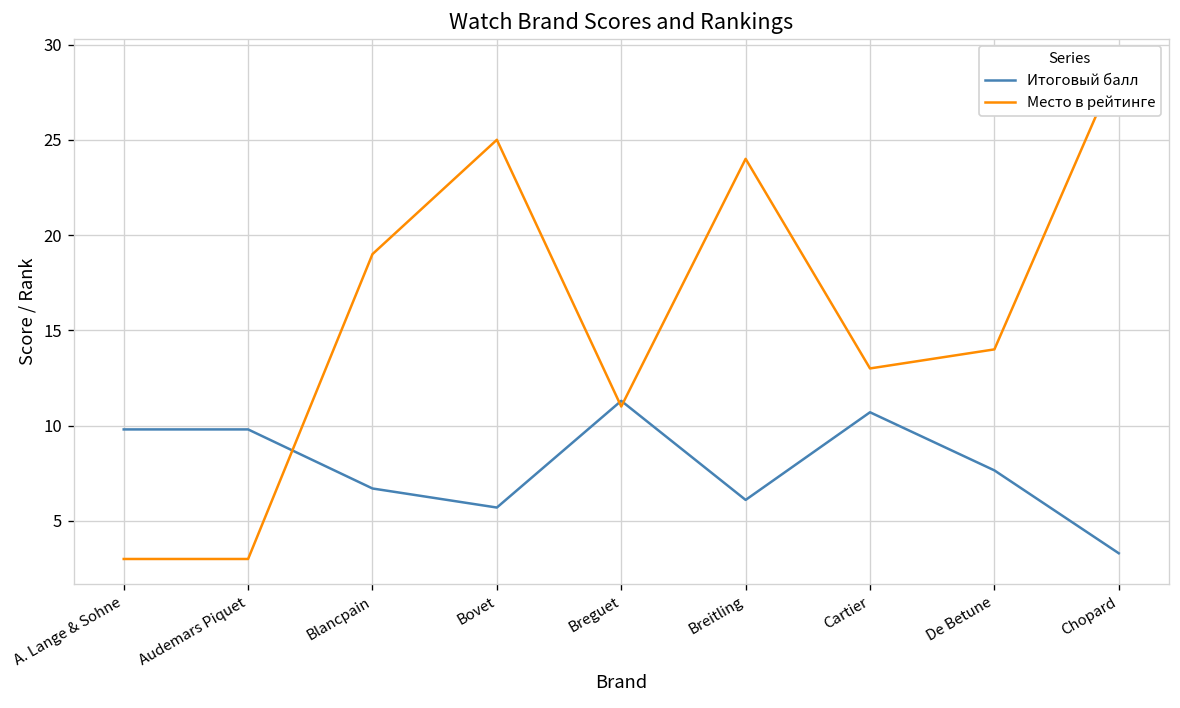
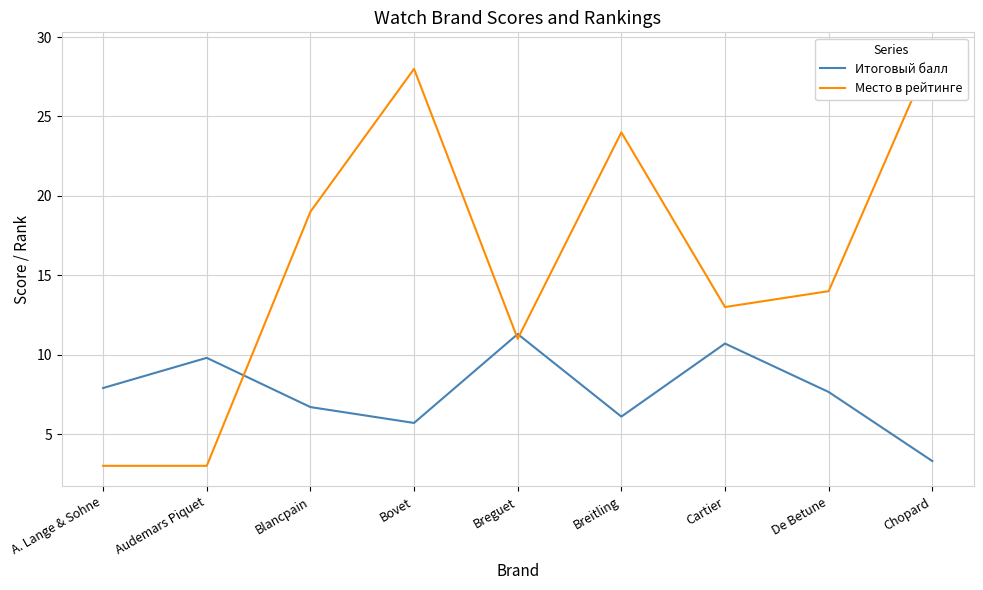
Итоговый балл, A. Lange & Sohne: 9.8 -> 7.9
Место в рейтинге, Bovet: 25 -> 28
